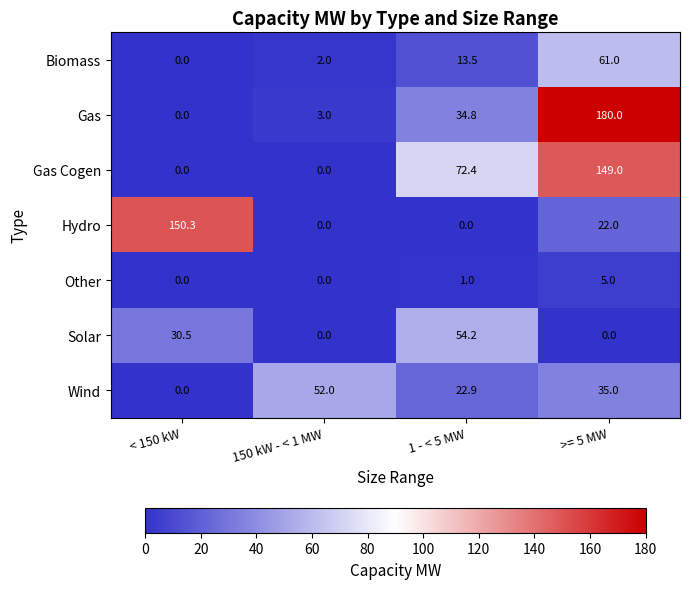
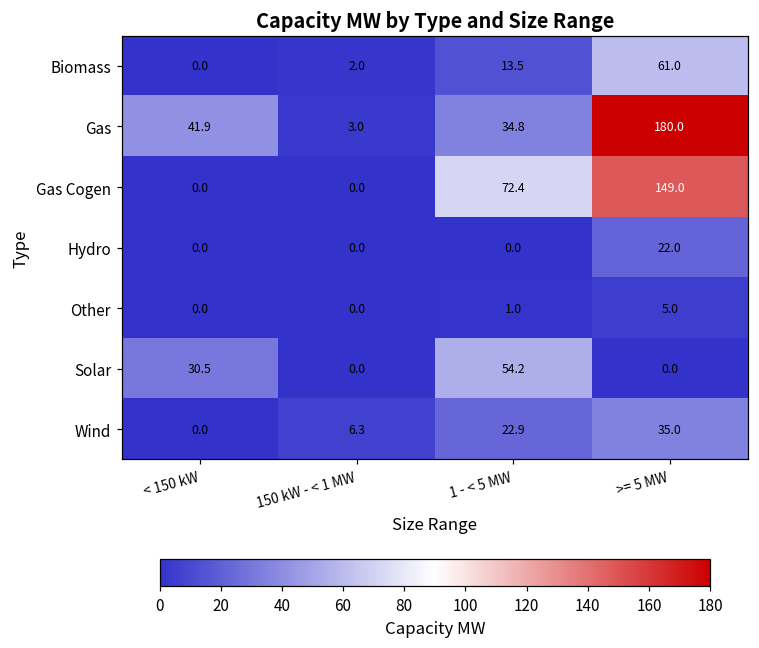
Gas, < 150 kW: 0.0 -> 41.9
Hydro, < 150 kW: 150.3 -> 0.0
Wind, 150 kW - < 1 MW: 52.0 -> 6.3
